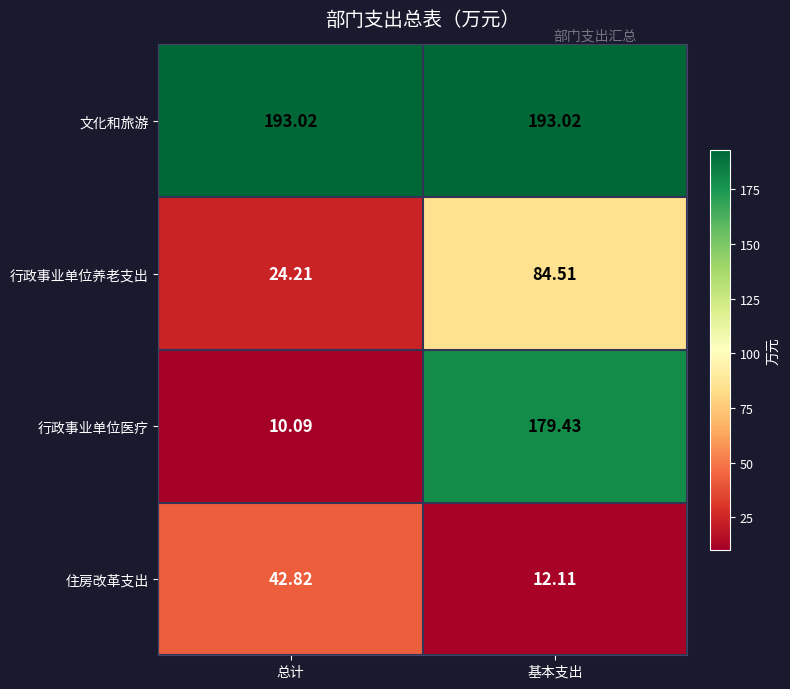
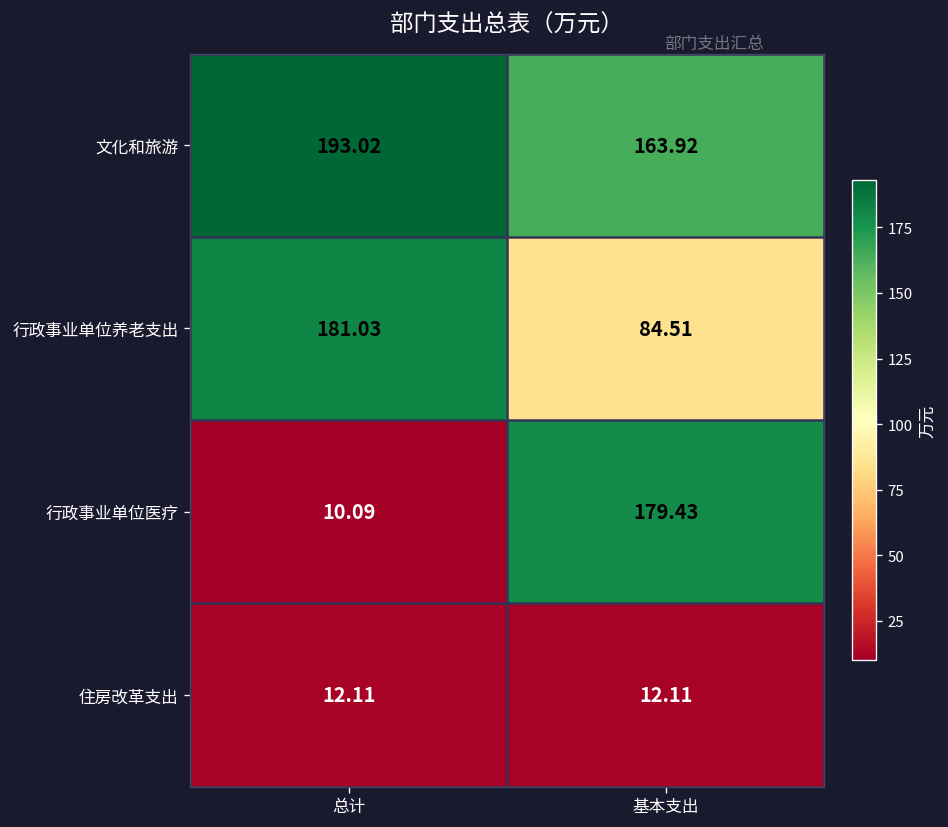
文化和旅游, 基本支出: 193.02 -> 163.92
行政事业单位养老支出, 总计: 24.21 -> 181.03
住房改革支出, 总计: 42.82 -> 12.11
